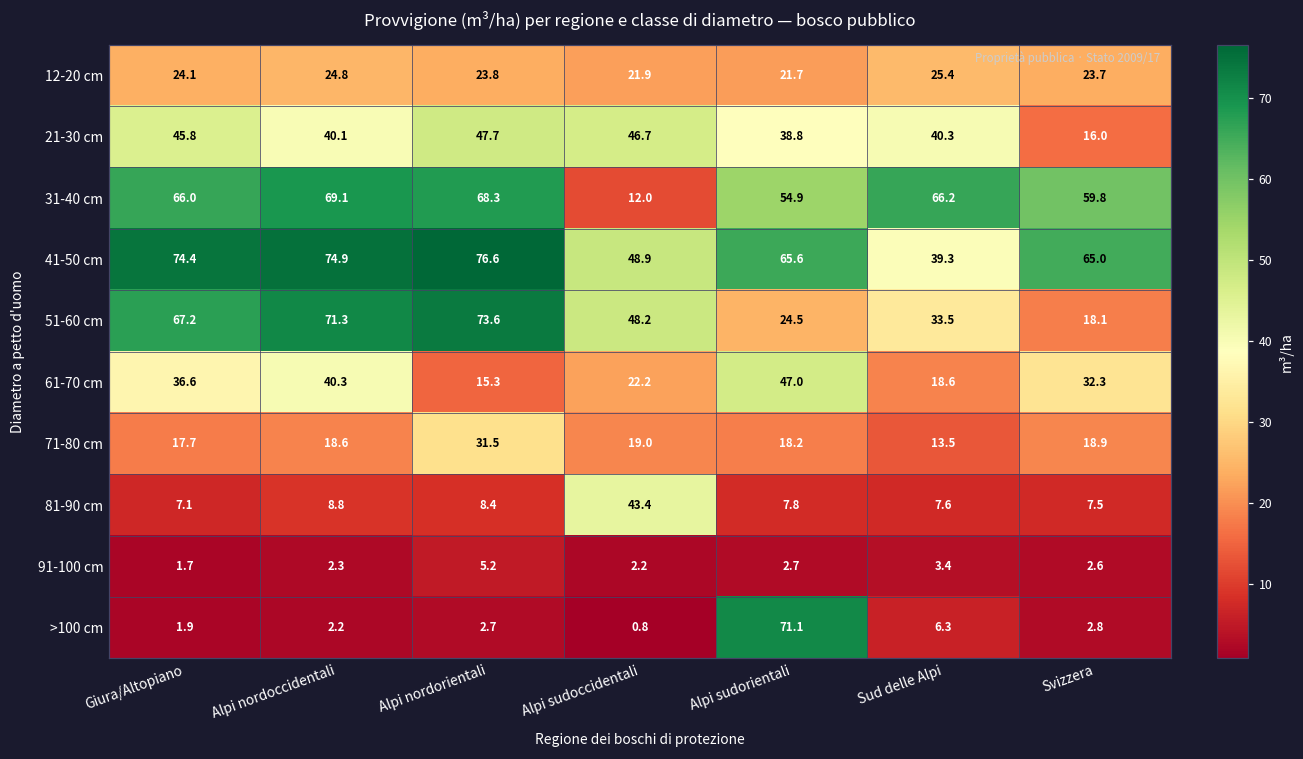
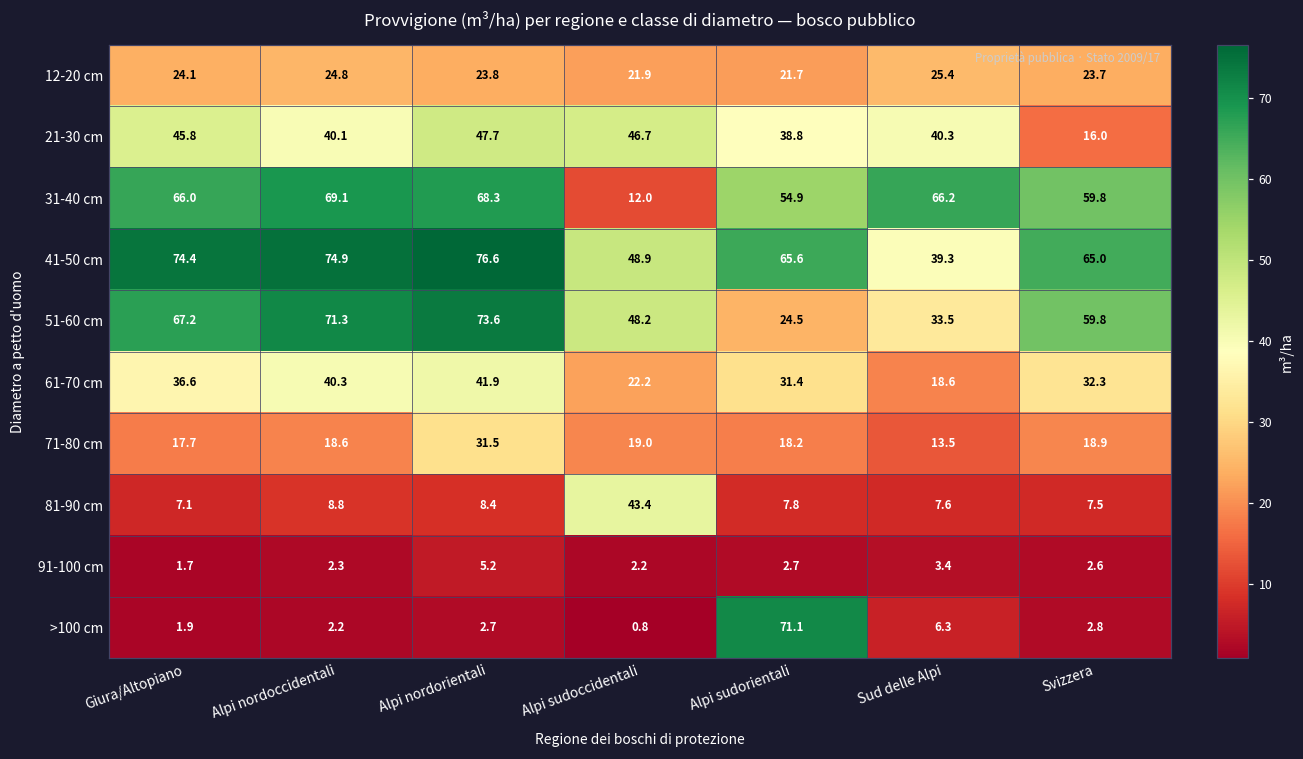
51-60 cm, Svizzera: 18.1 -> 59.8
61-70 cm, Alpi nordorientali: 15.3 -> 41.9
61-70 cm, Alpi sudorientali: 47.0 -> 31.4
